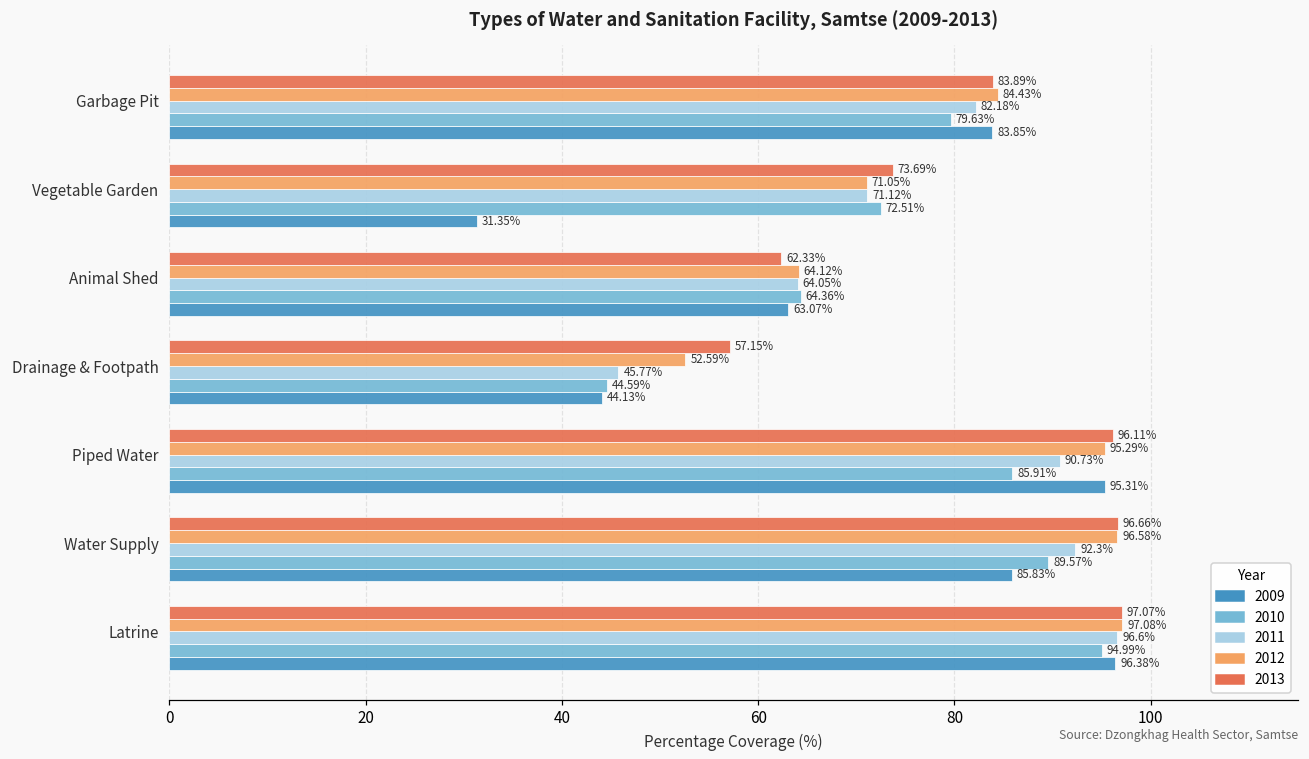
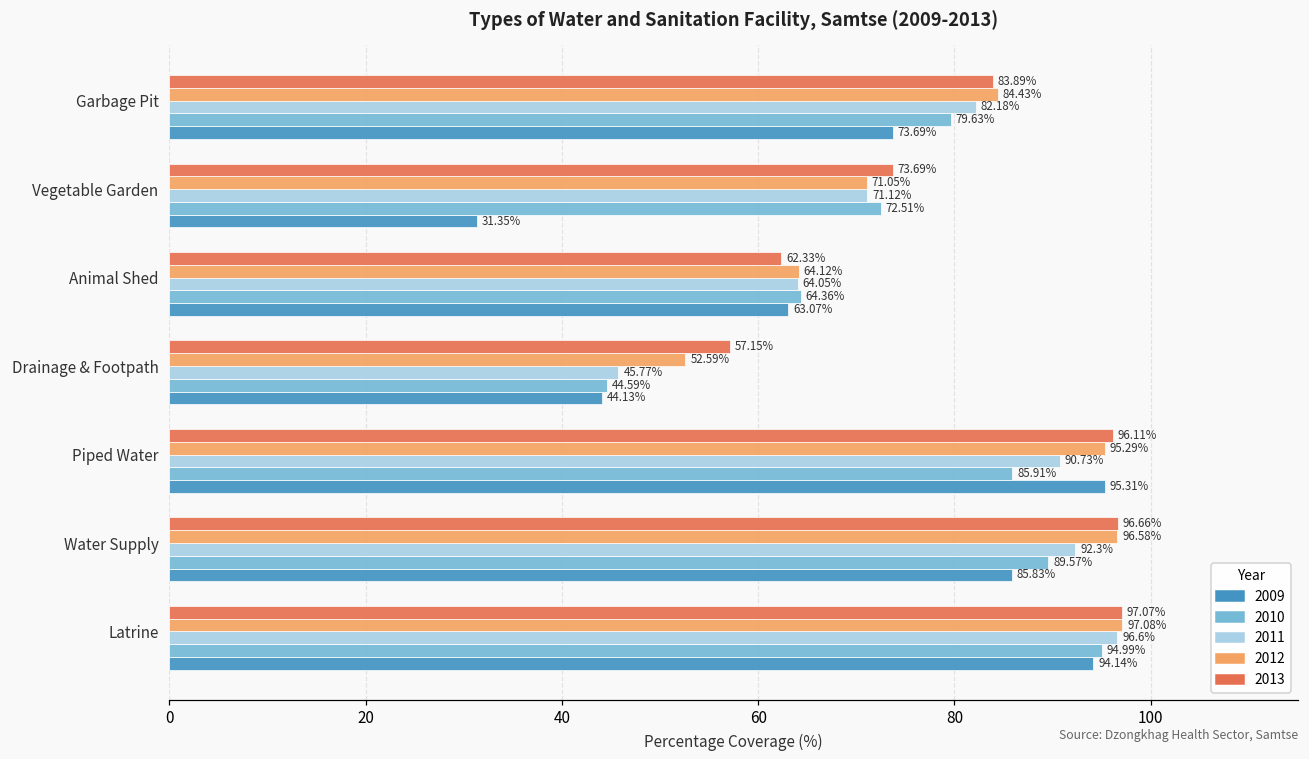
2009, Garbage Pit: 83.85% -> 73.69%
2009, Latrine: 96.38% -> 94.14%
